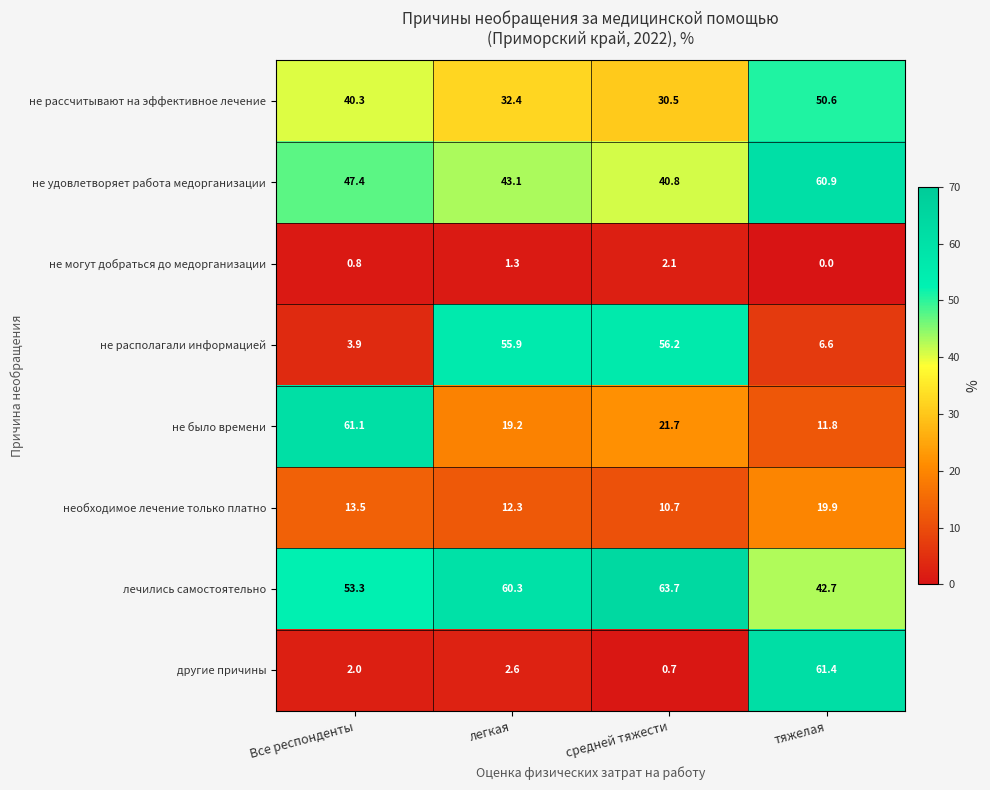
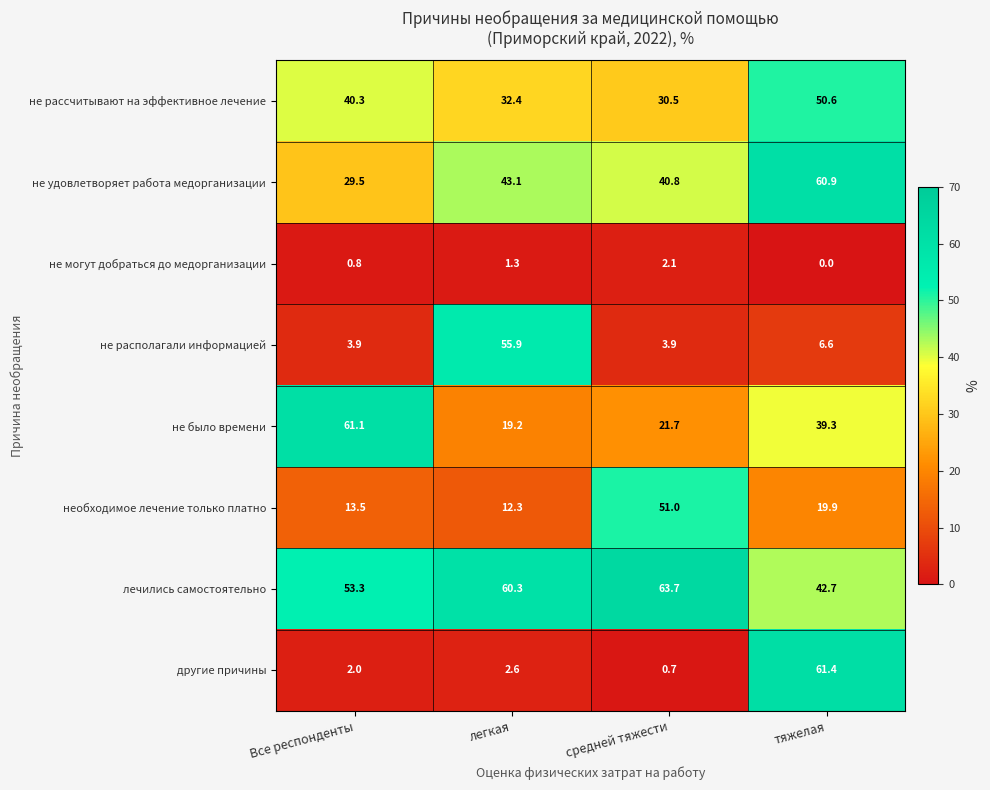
не удовлетворяет работа медорганизации, Все респонденты: 47.4 -> 29.5
не располагали информацией, средней тяжести: 56.2 -> 3.9
не было времени, тяжелая: 11.8 -> 39.3
необходимое лечение только платно, средней тяжести: 10.7 -> 51.0
